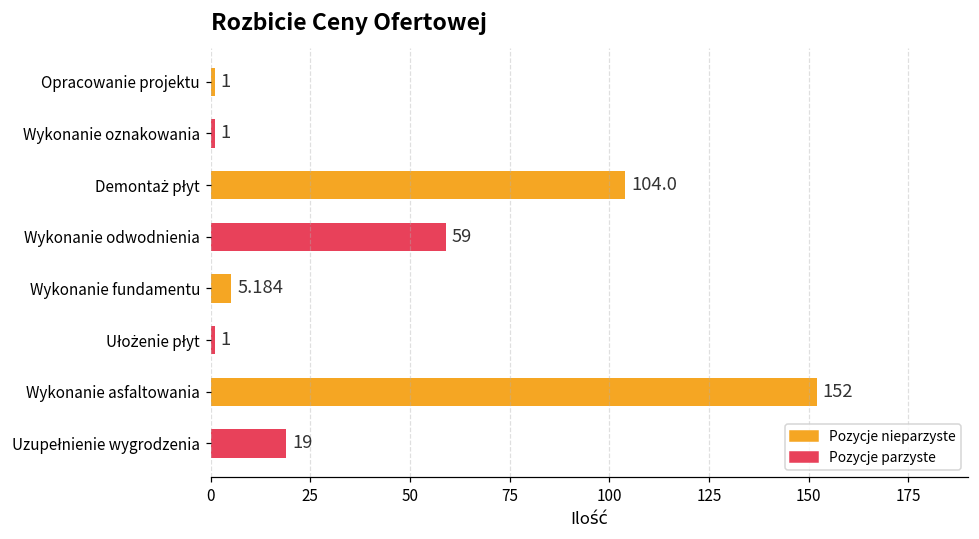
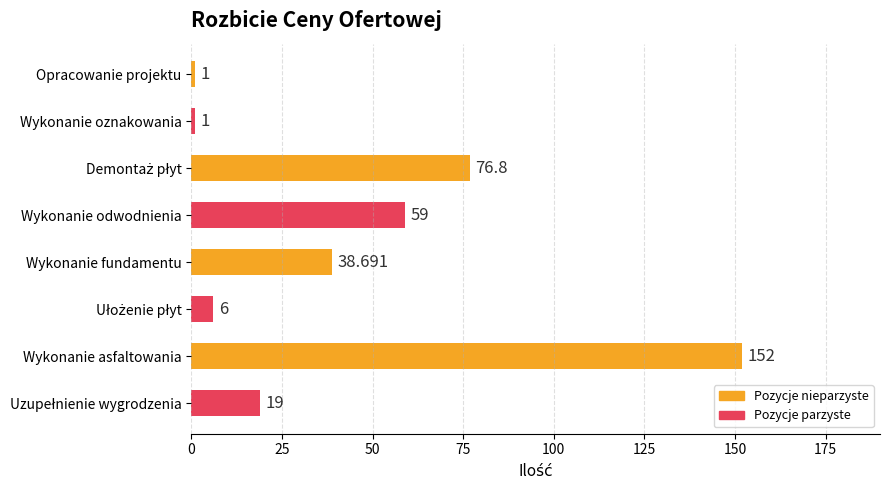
Demontaż płyt: 104.0 -> 76.8
Wykonanie fundamentu: 5.184 -> 38.691
Ułożenie płyt: 1 -> 6
